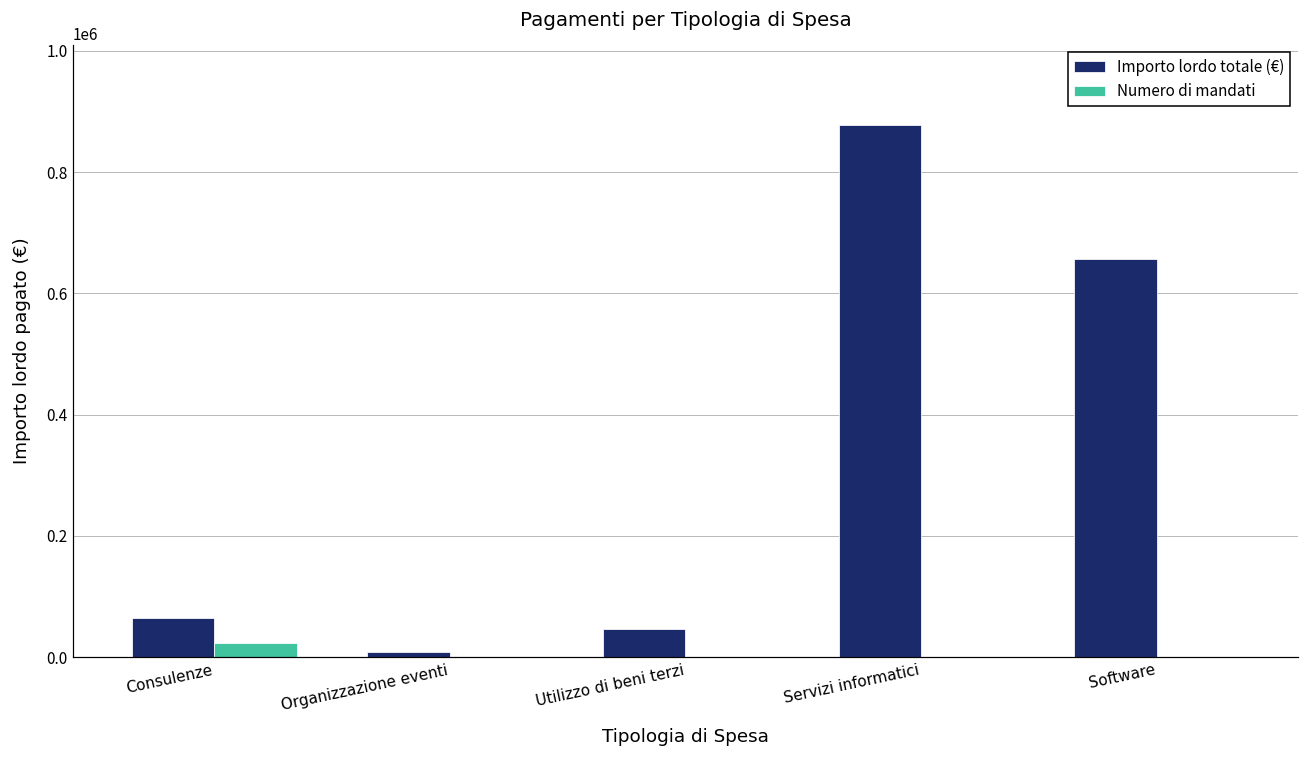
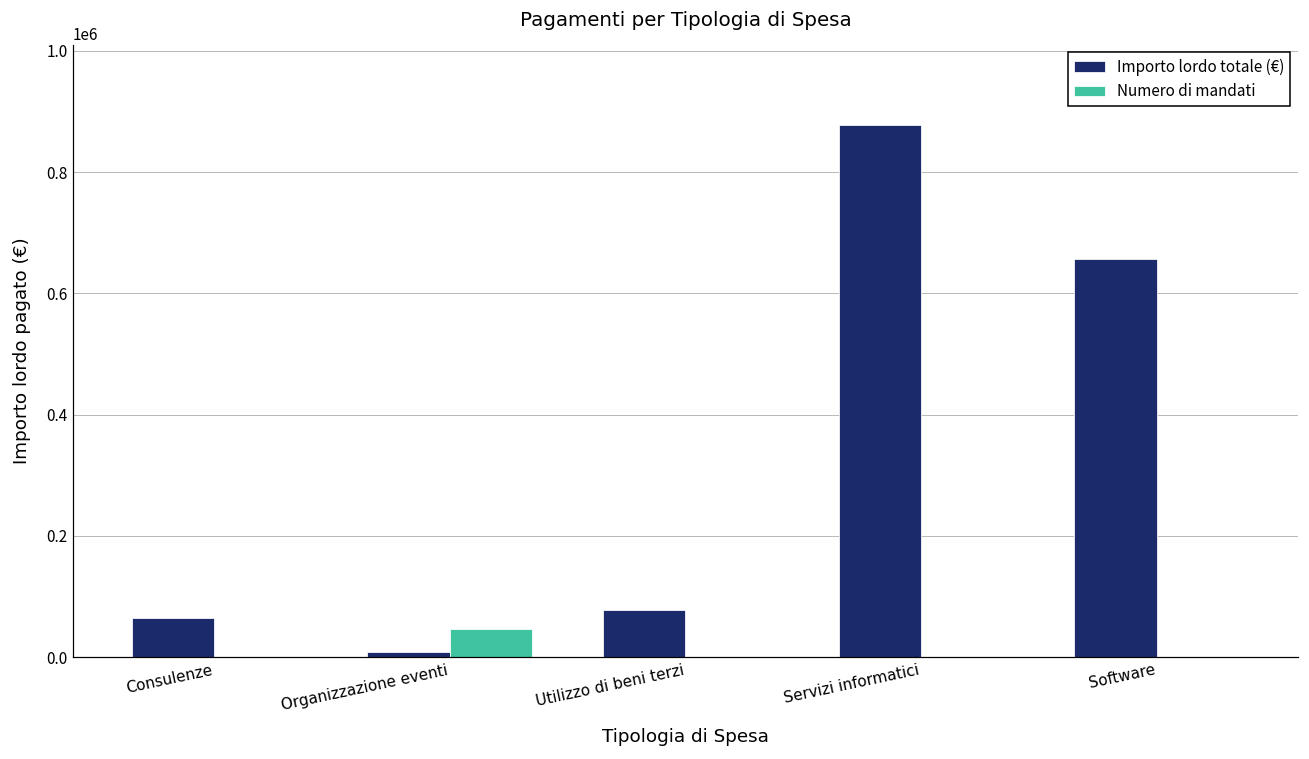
Numero di mandati, Consulenze: 20000 -> 0
Numero di mandati, Organizzazione eventi: 0 -> 50000
Importo lordo totale (€), Utilizzo di beni terzi: 50000 -> 80000
